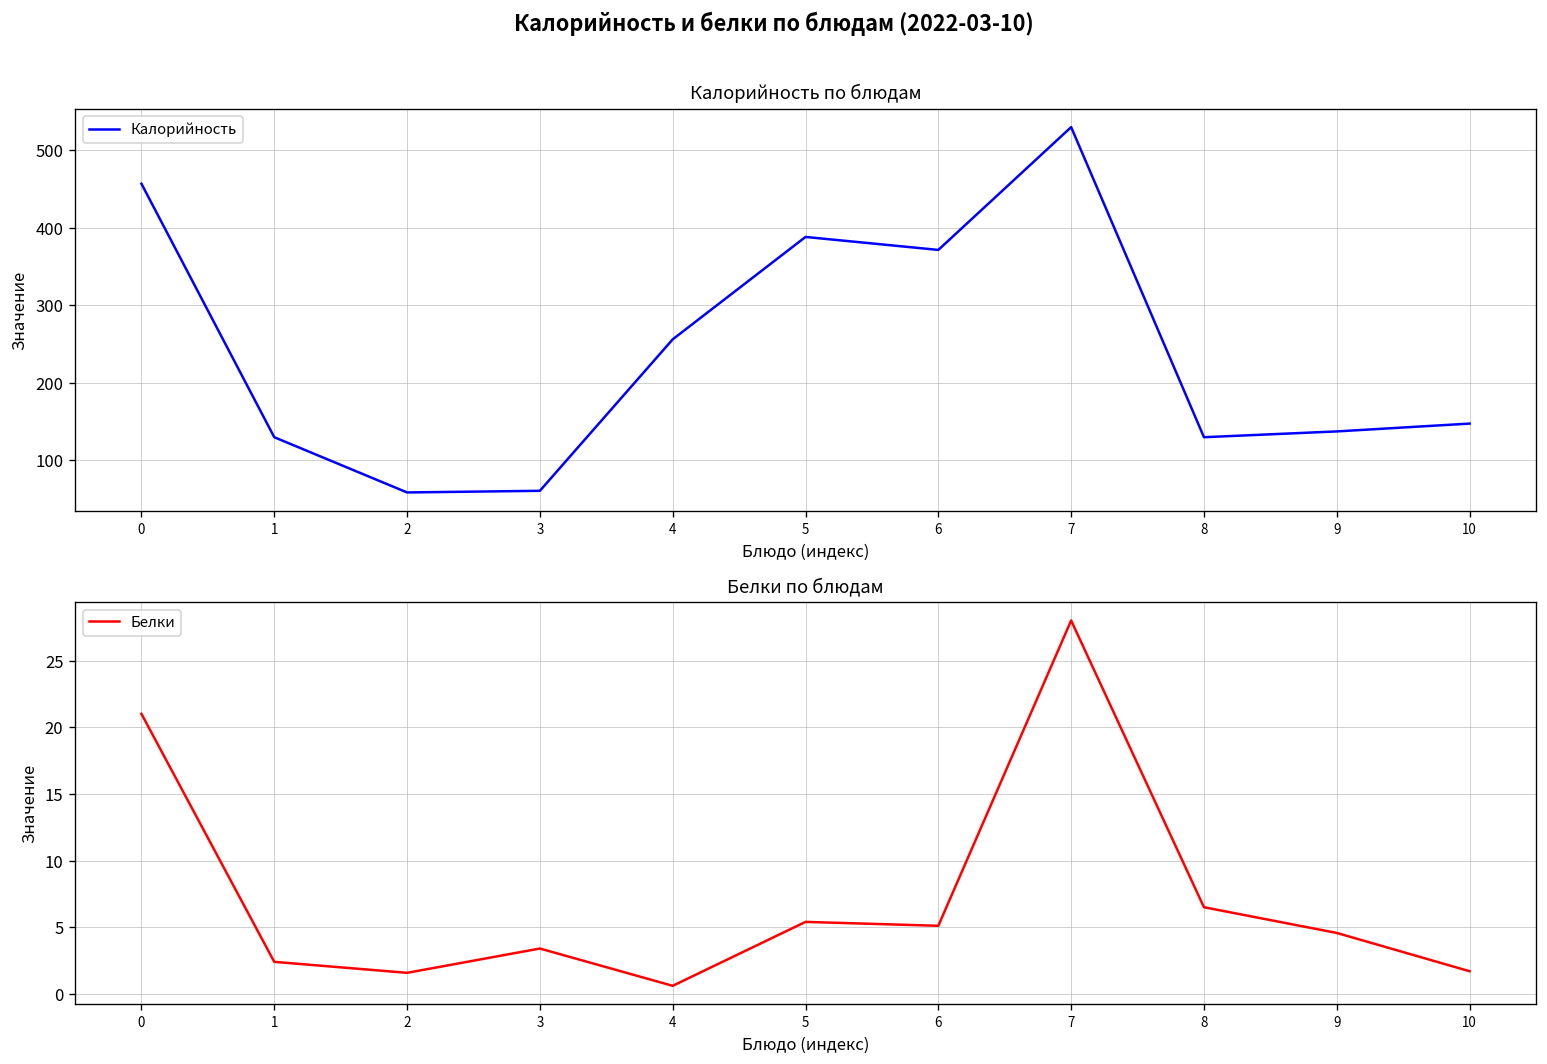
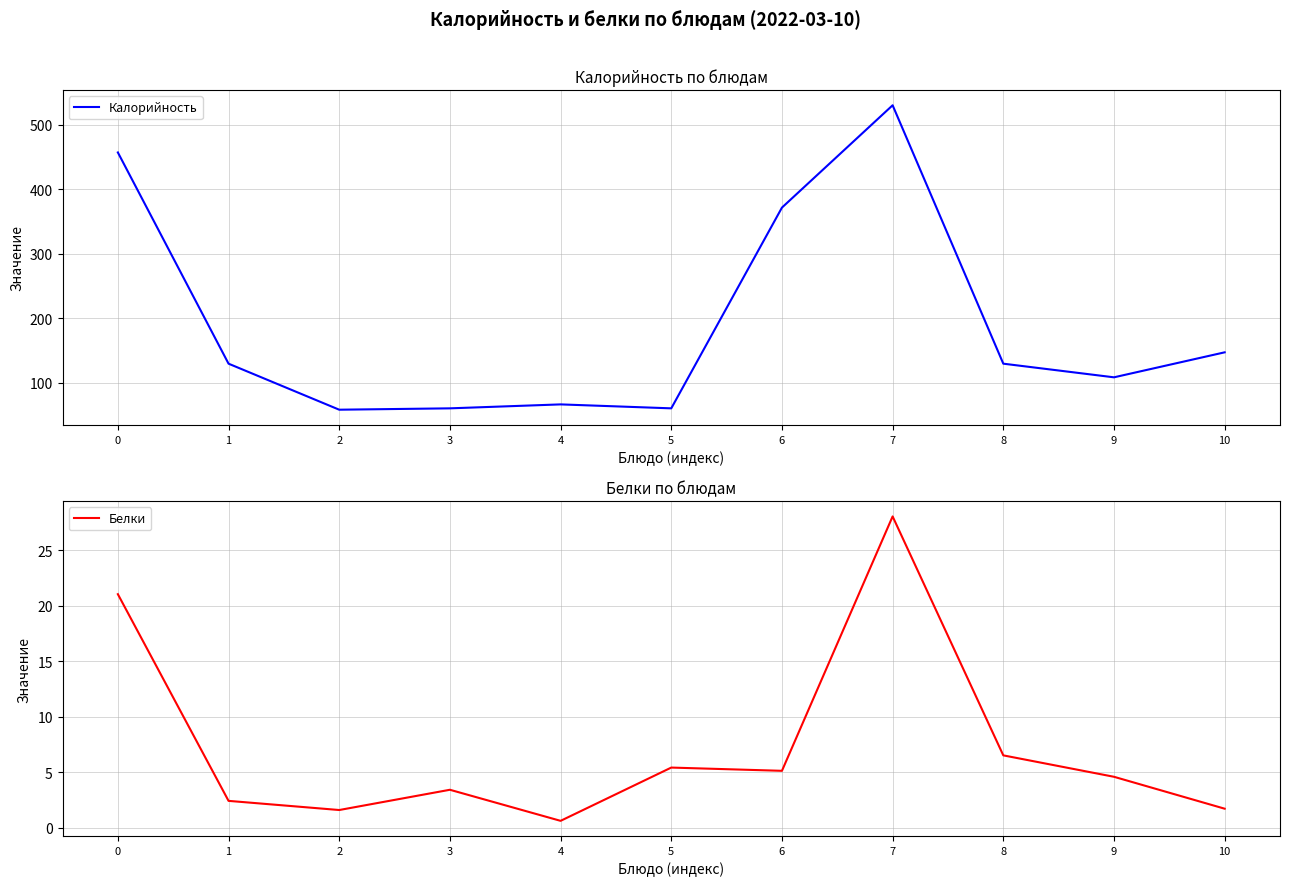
Калорийность по блюдам, 4: 260 -> 70
Калорийность по блюдам, 5: 390 -> 60
Калорийность по блюдам, 9: 140 -> 110
